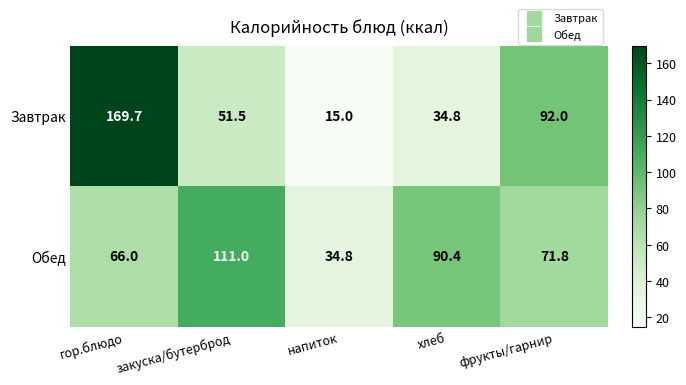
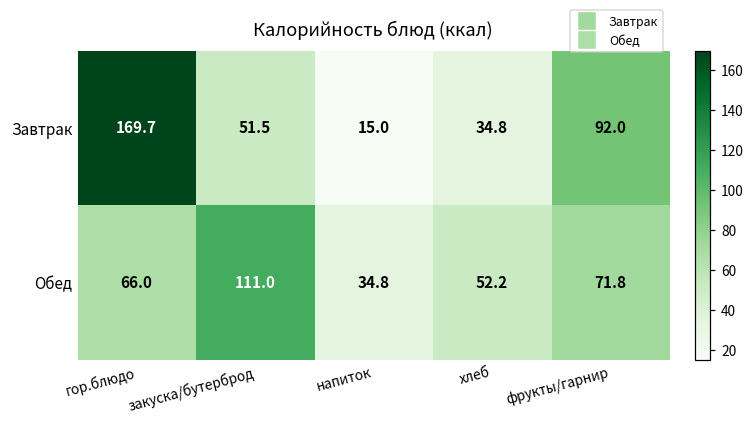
Обед, хлеб: 90.4 -> 52.2
